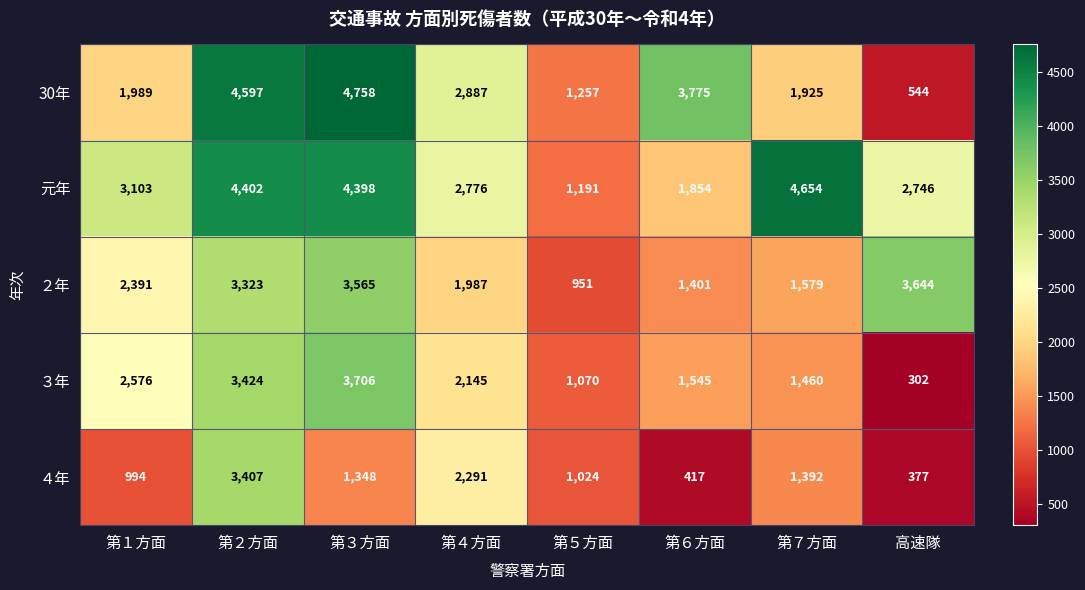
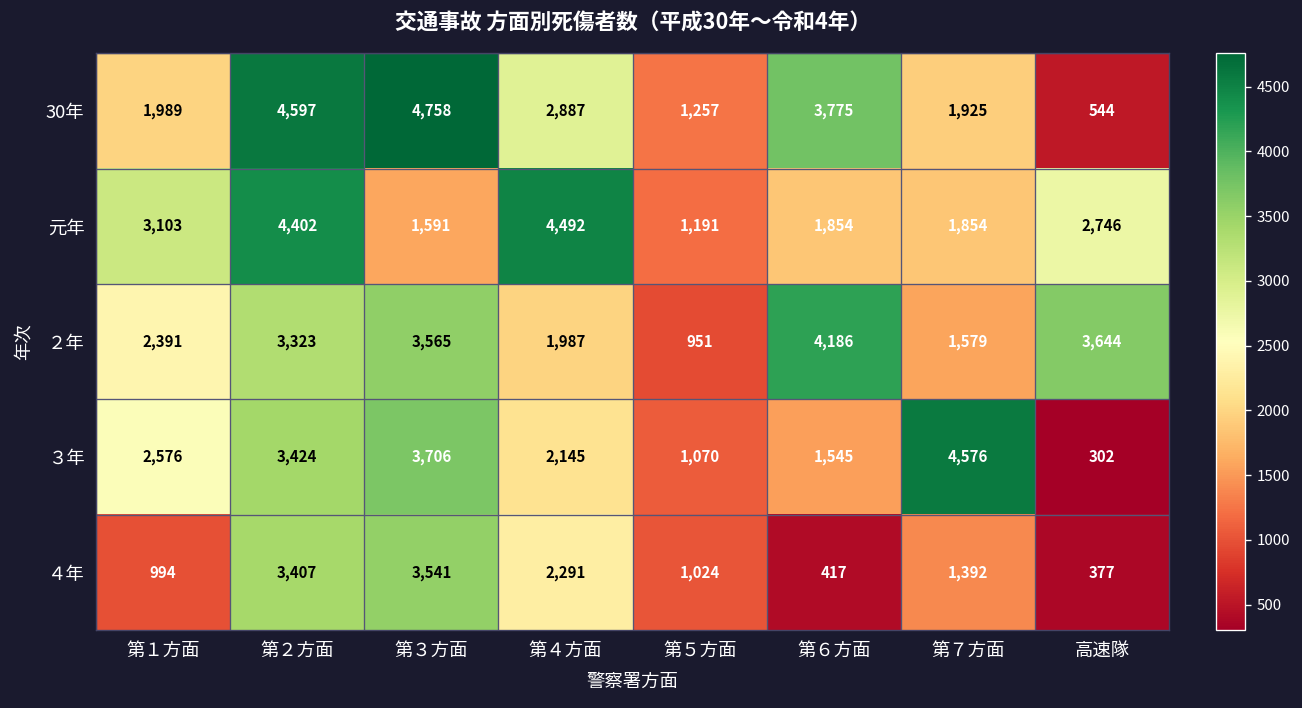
元年, 第３方面: 4,398 -> 1,591
元年, 第４方面: 2,776 -> 4,492
元年, 第７方面: 4,654 -> 1,854
２年, 第６方面: 1,401 -> 4,186
３年, 第７方面: 1,460 -> 4,576
４年, 第３方面: 1,348 -> 3,541
